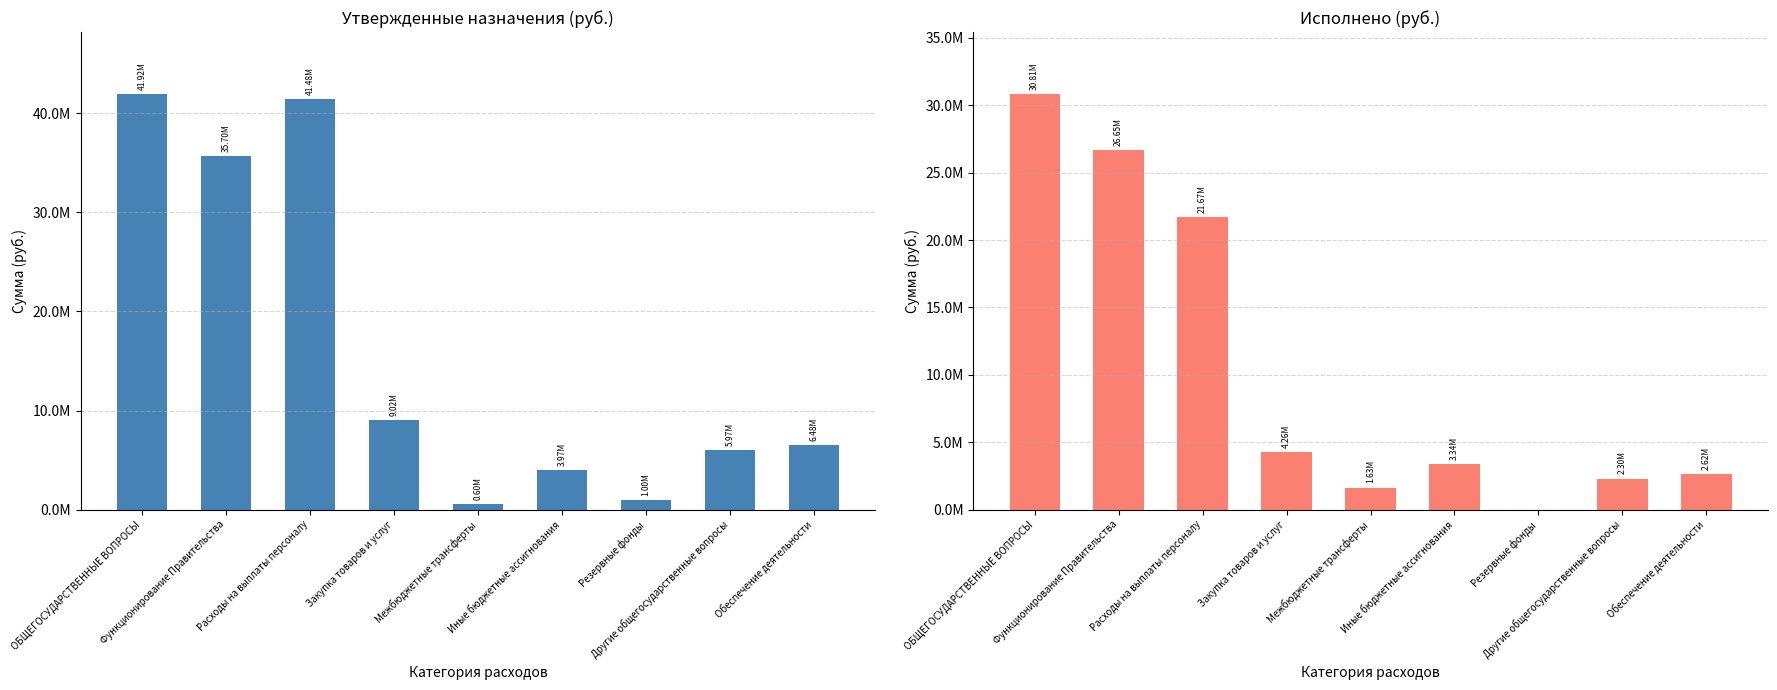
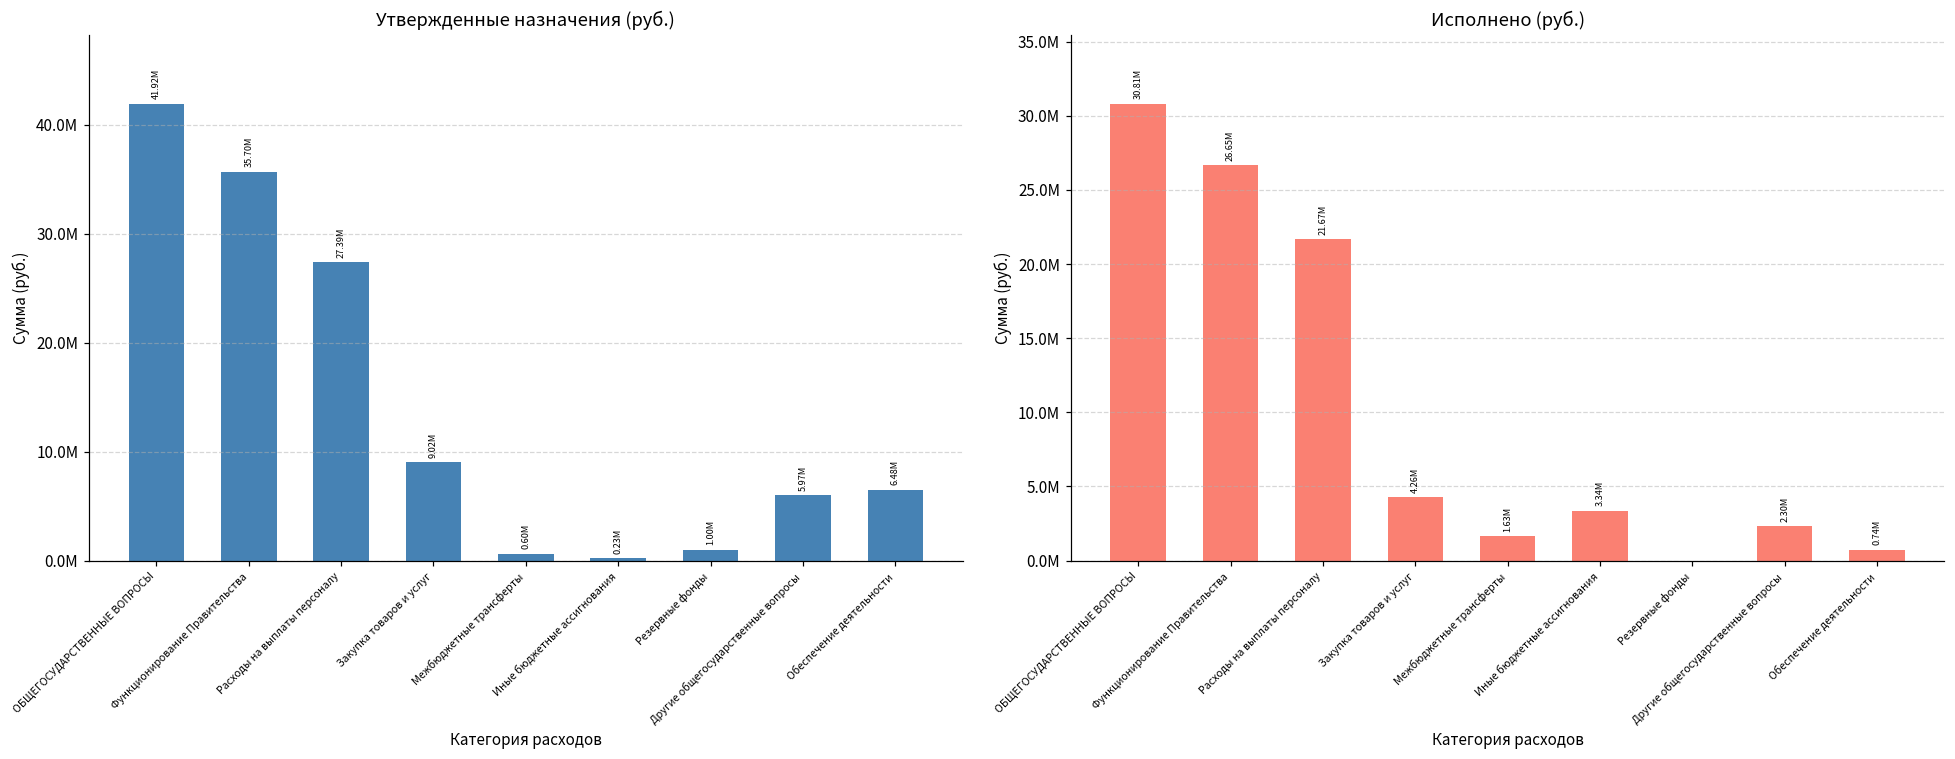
Утвержденные назначения (руб.), Расходы на выплаты персоналу: 41.48M -> 27.39M
Утвержденные назначения (руб.), Иные бюджетные ассигнования: 3.97M -> 0.23M
Исполнено (руб.), Обеспечение деятельности: 2.62M -> 0.74M
